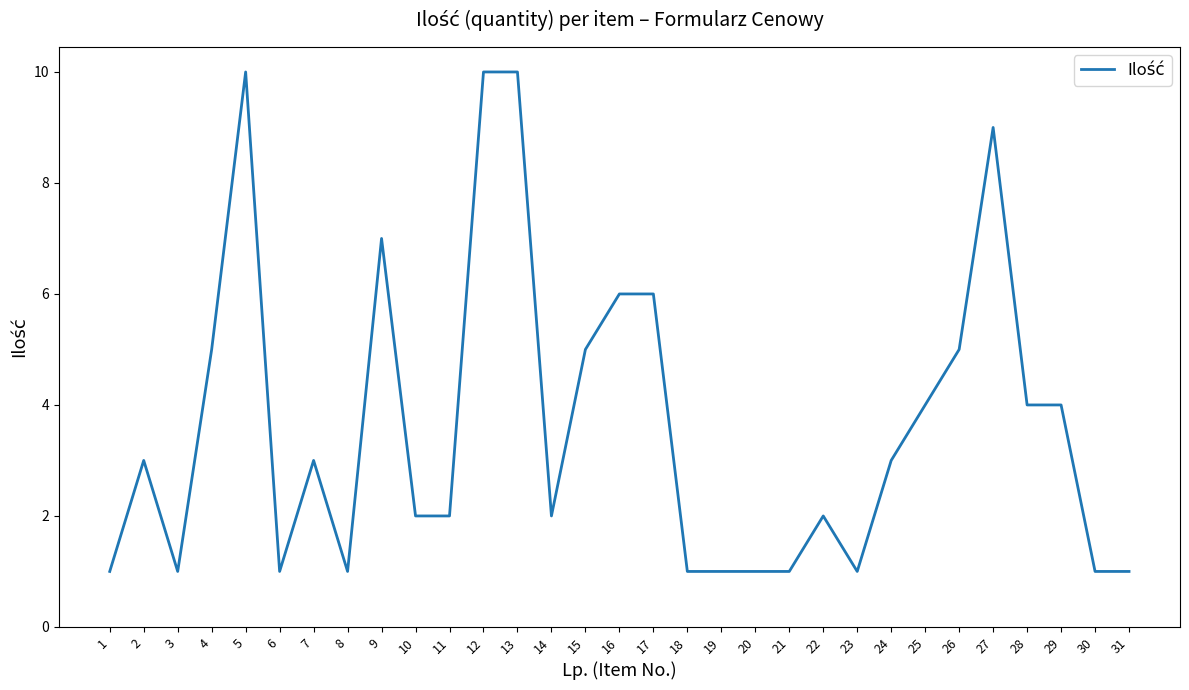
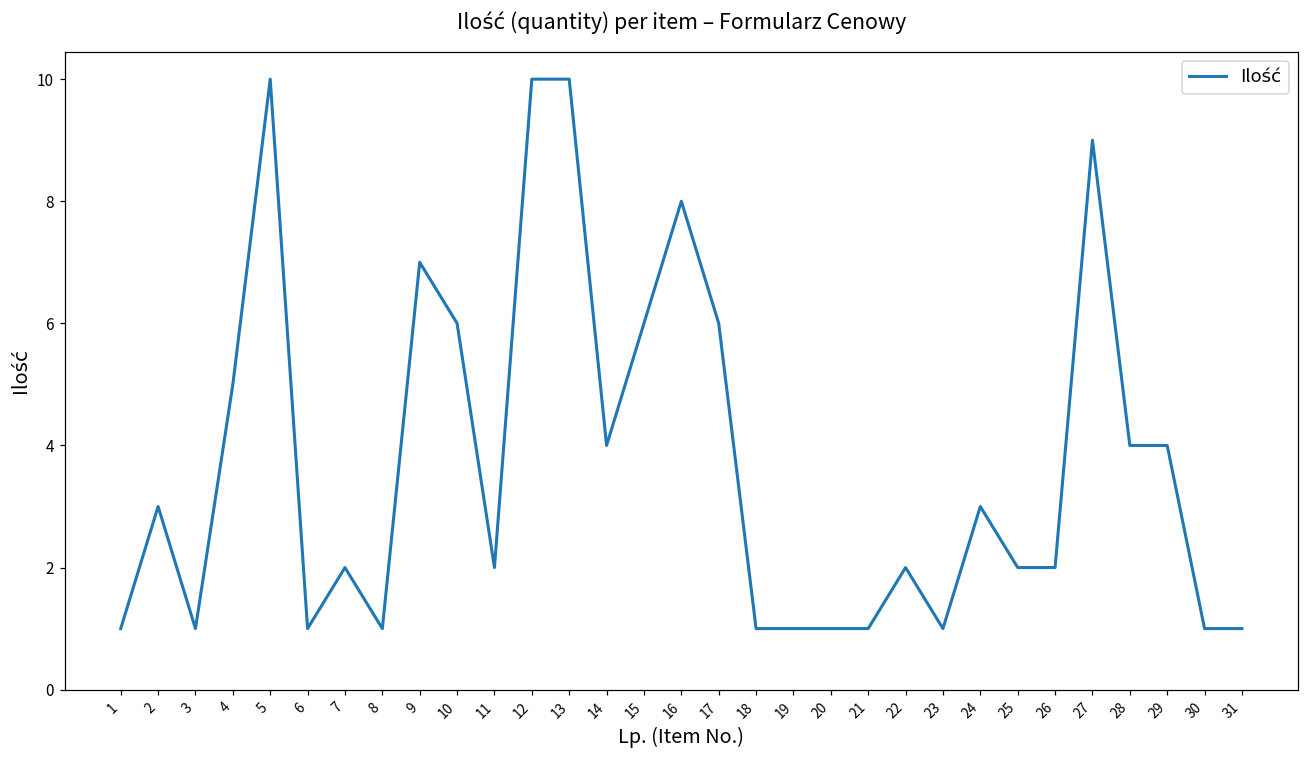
7: 3 -> 2
10: 2 -> 6
14: 2 -> 4
15: 5 -> 6
16: 6 -> 8
25: 4 -> 2
26: 5 -> 2
